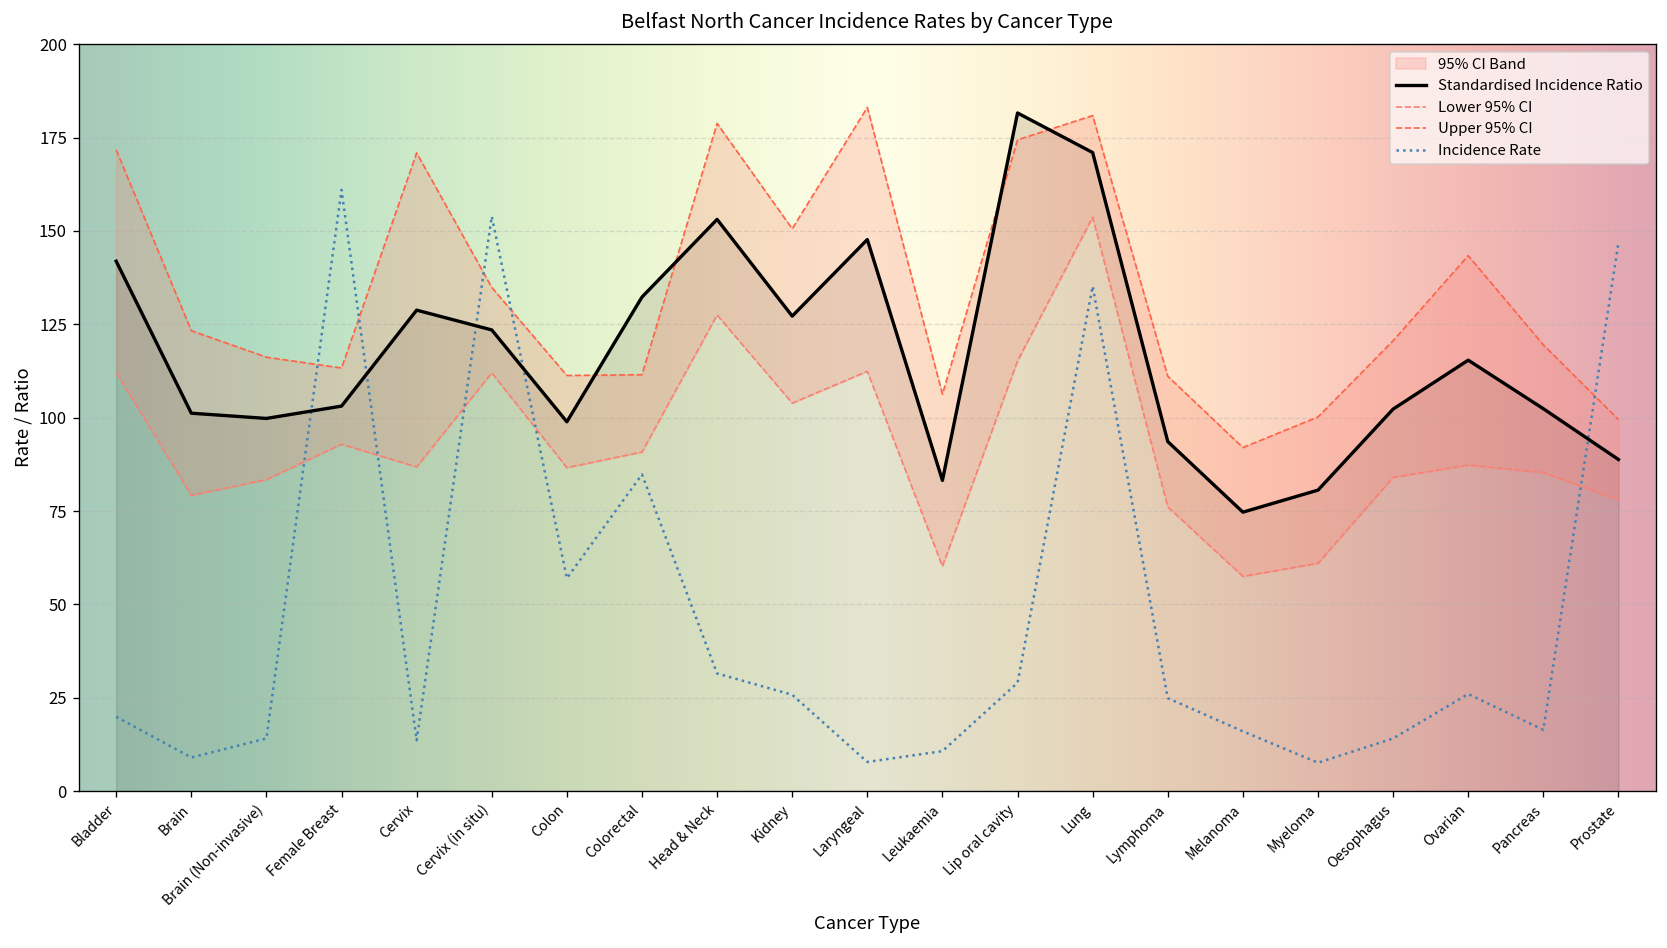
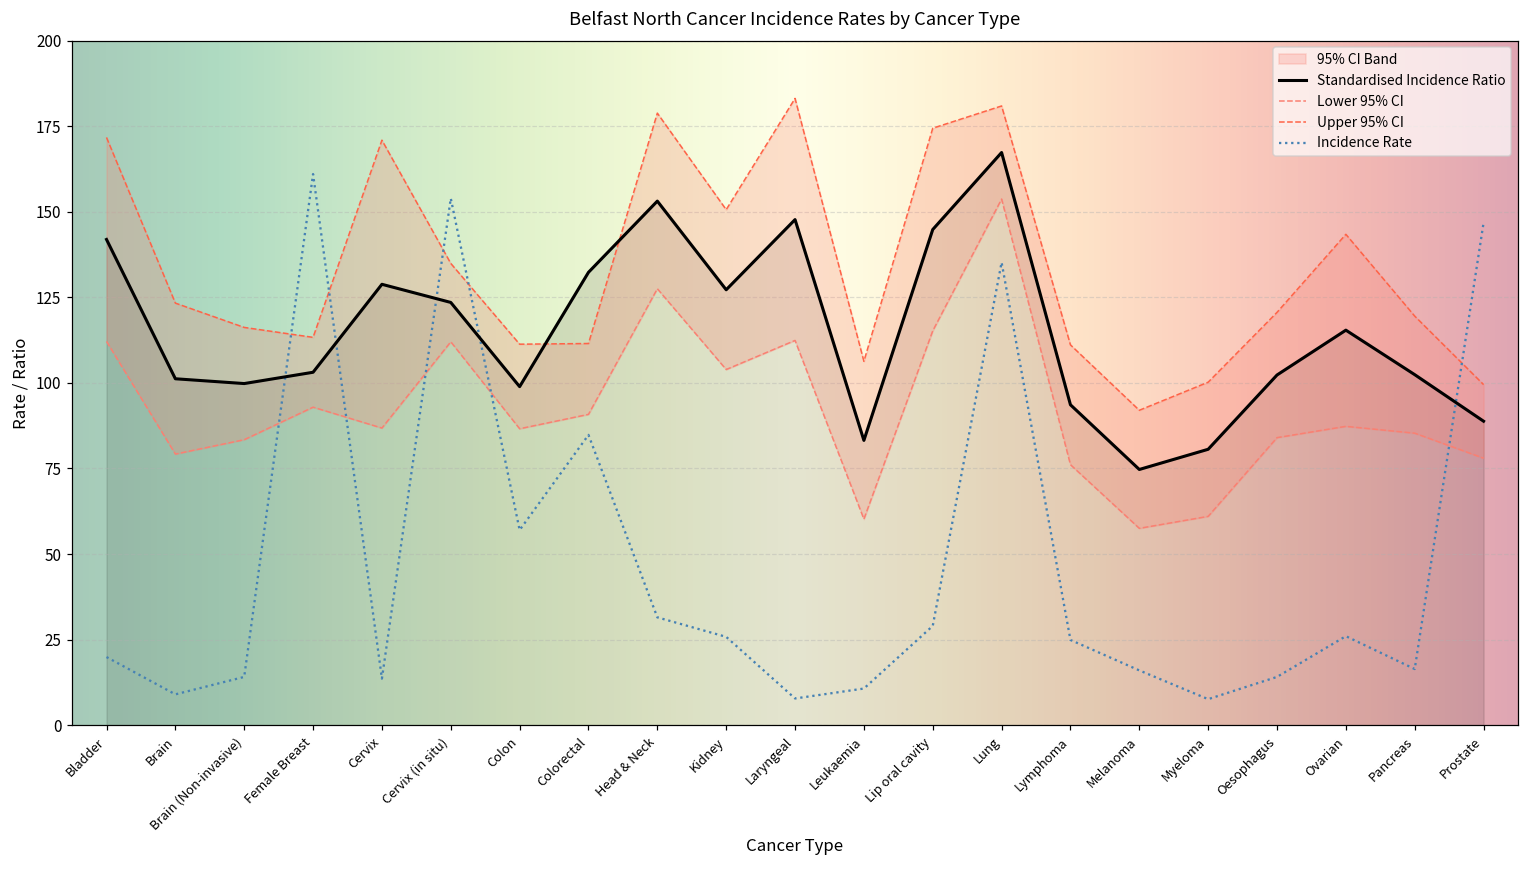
Standardised Incidence Ratio, Lip oral cavity: 182 -> 145
Standardised Incidence Ratio, Lung: 171 -> 167
